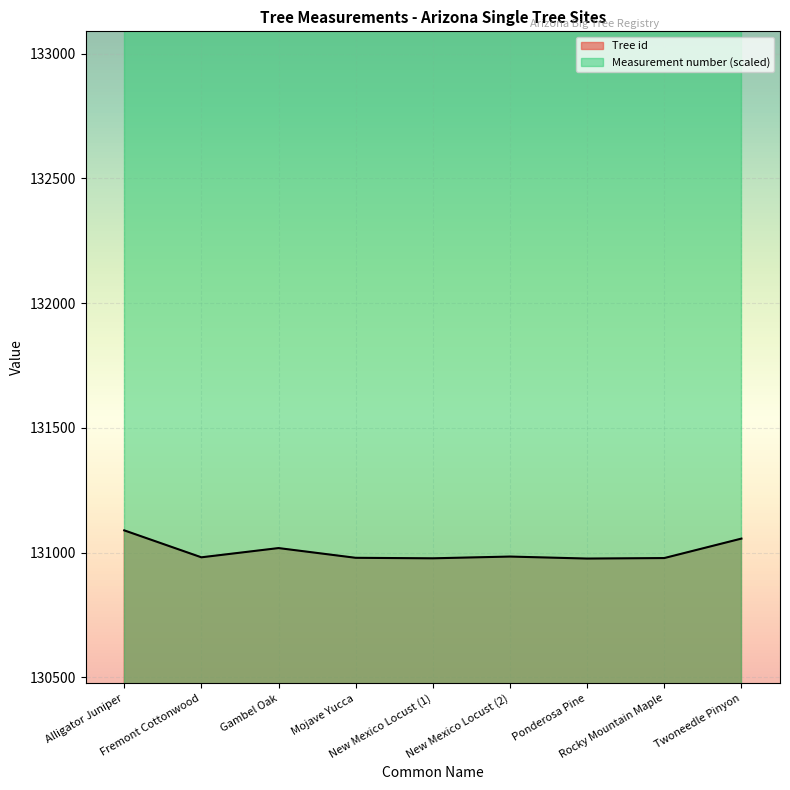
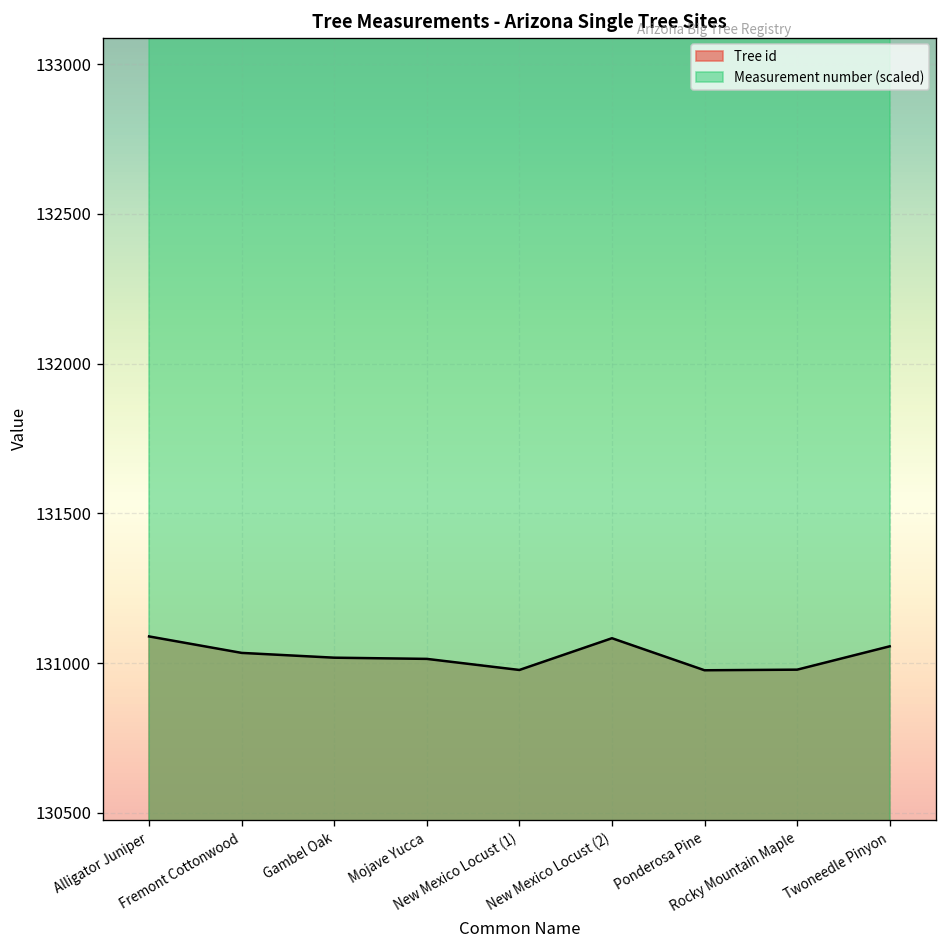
Tree id, Fremont Cottonwood: 130980 -> 131030
Tree id, Mojave Yucca: 130980 -> 131010
Tree id, New Mexico Locust (2): 130980 -> 131080
